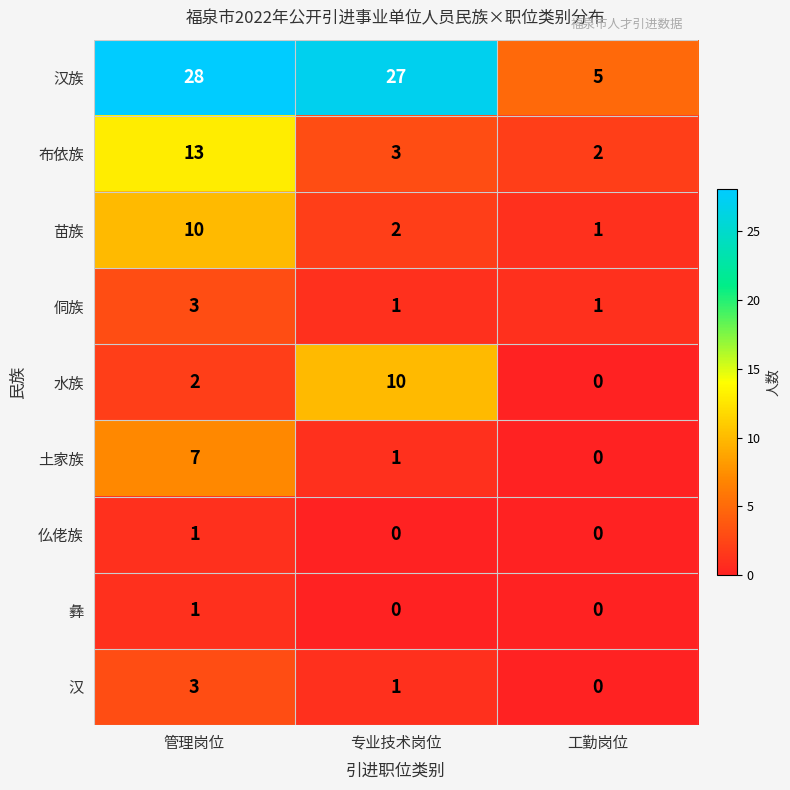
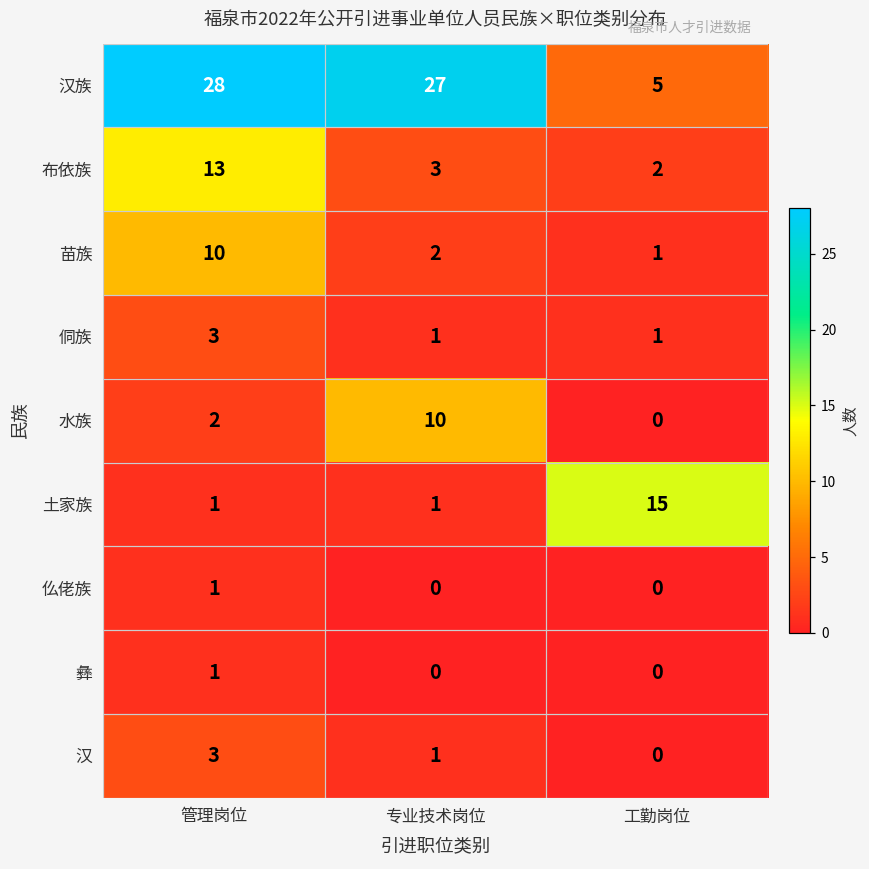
土家族, 管理岗位: 7 -> 1
土家族, 工勤岗位: 0 -> 15
